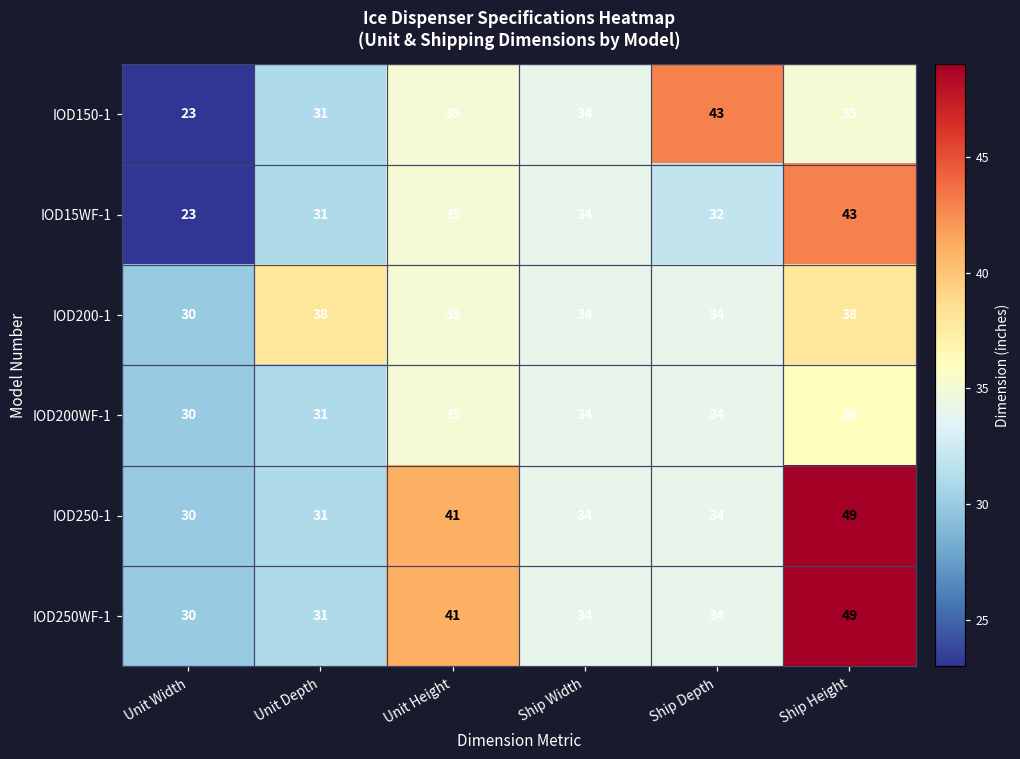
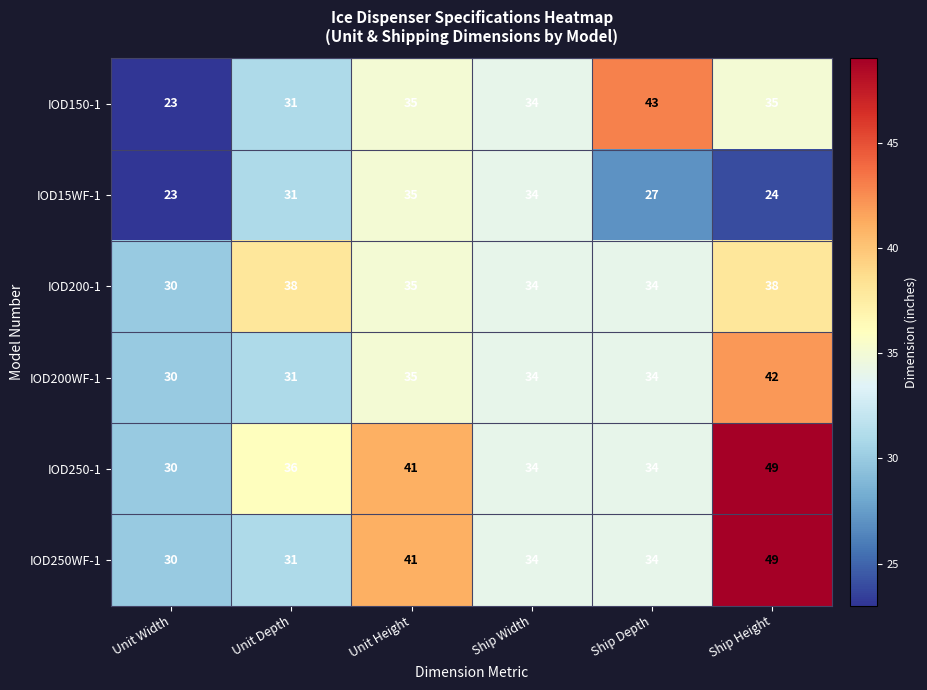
IOD15WF-1, Ship Depth: 32 -> 27
IOD15WF-1, Ship Height: 43 -> 24
IOD200WF-1, Ship Height: 36 -> 42
IOD250-1, Unit Depth: 31 -> 36
